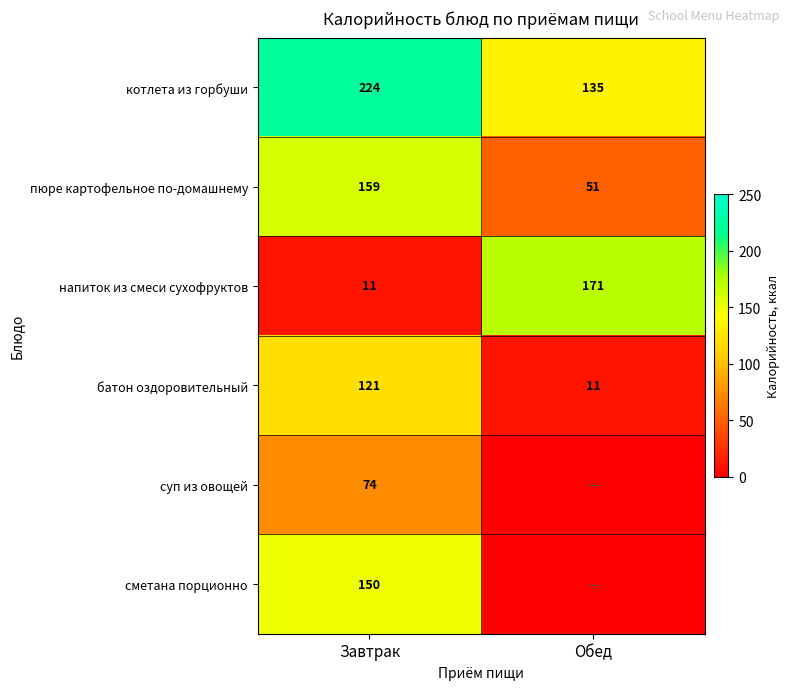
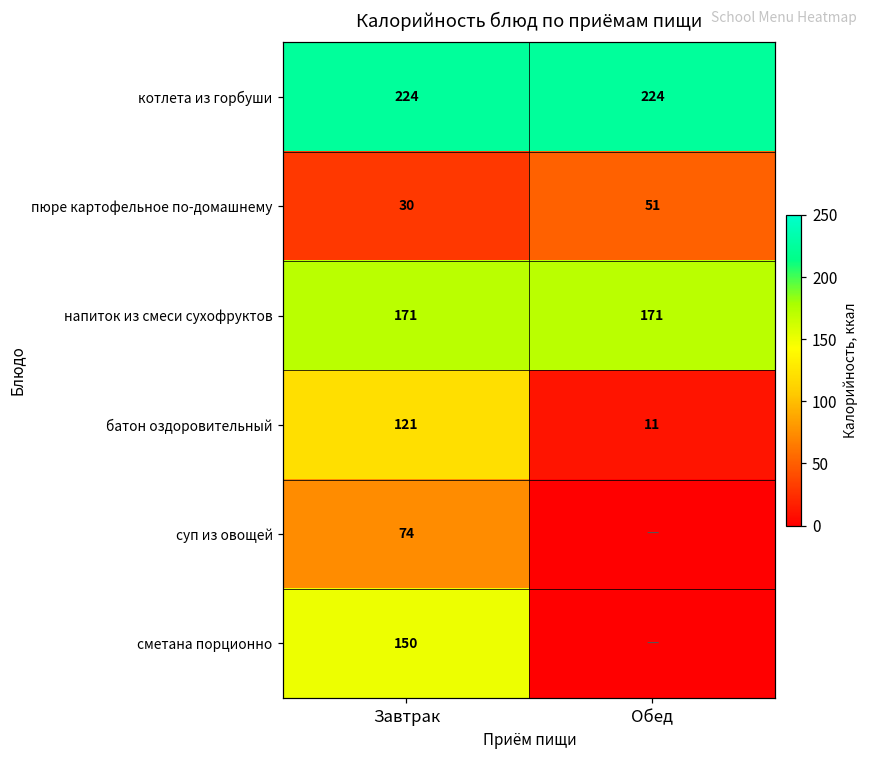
котлета из горбуши, Обед: 135 -> 224
пюре картофельное по-домашнему, Завтрак: 159 -> 30
напиток из смеси сухофруктов, Завтрак: 11 -> 171
